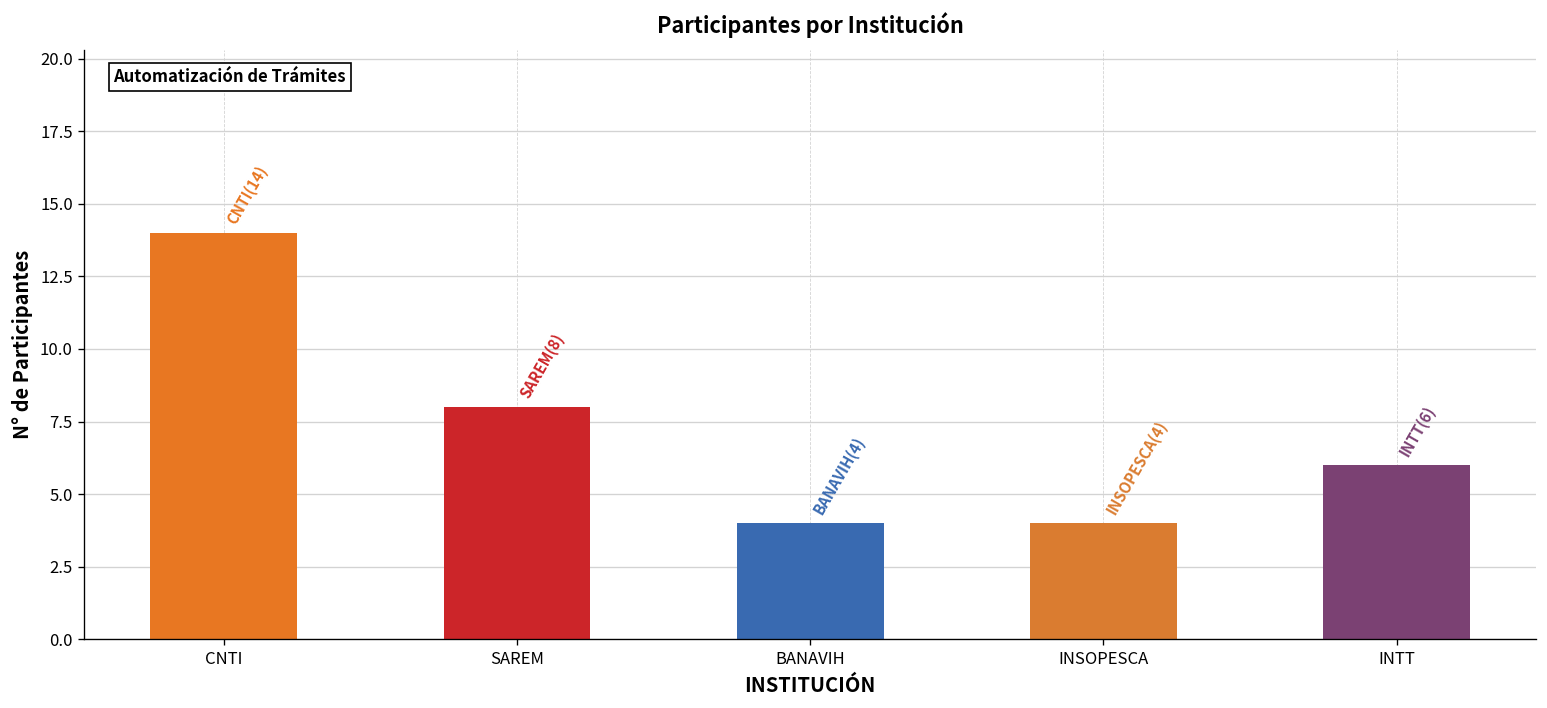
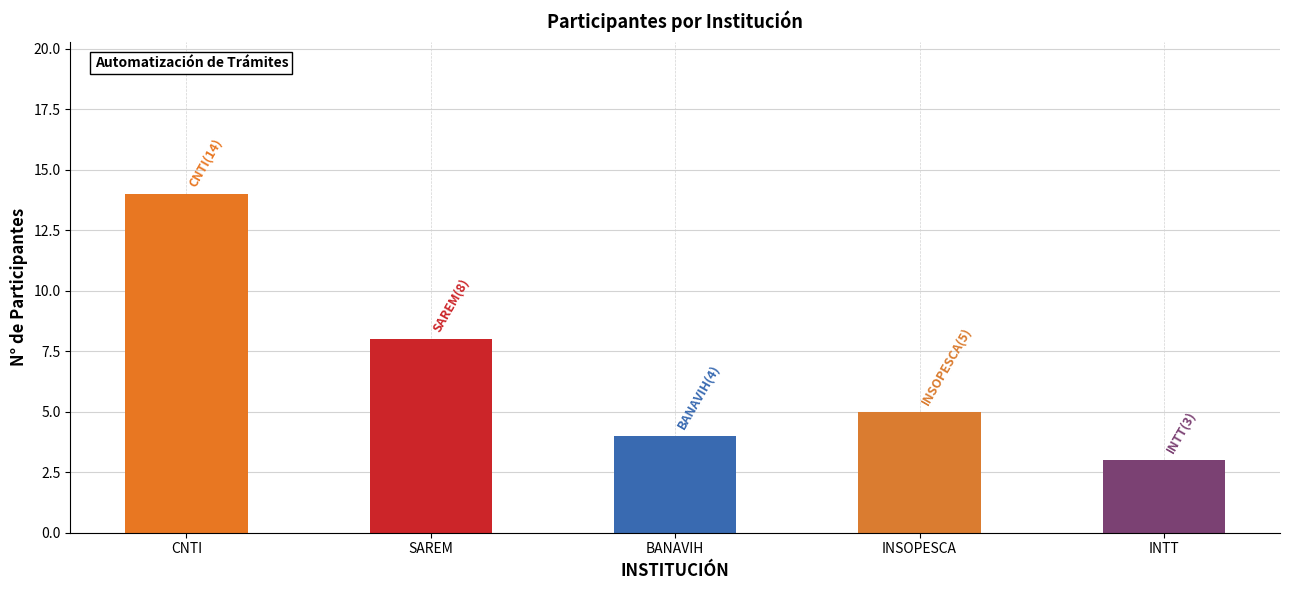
INSOPESCA: (4) -> (5)
INTT: (6) -> (3)
